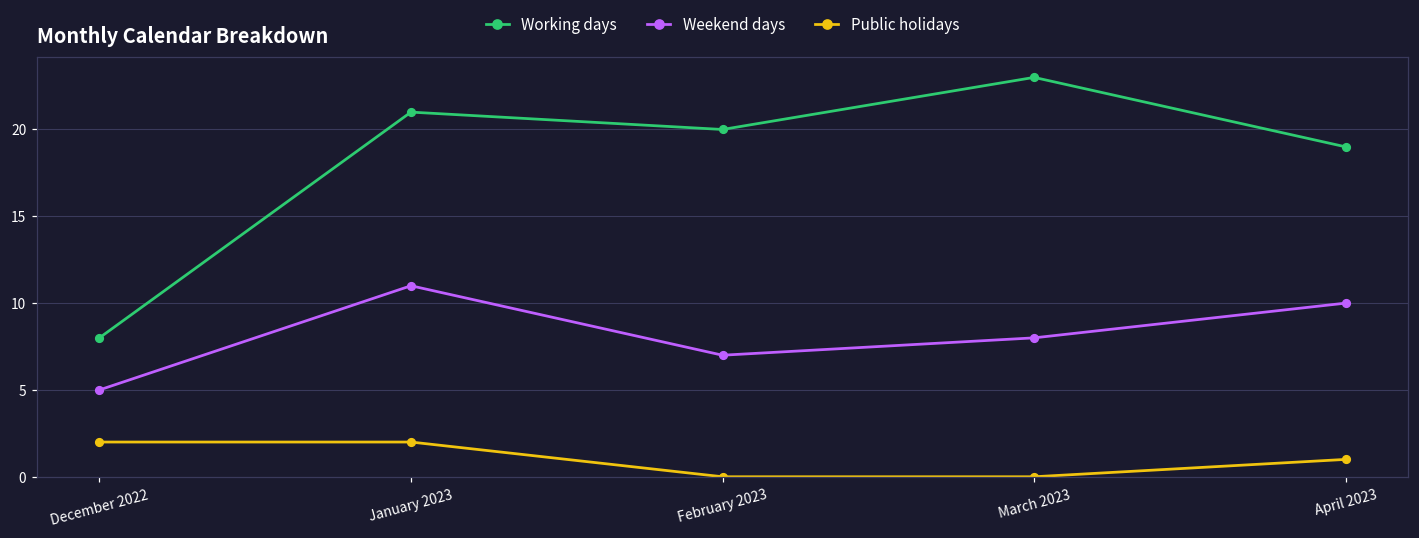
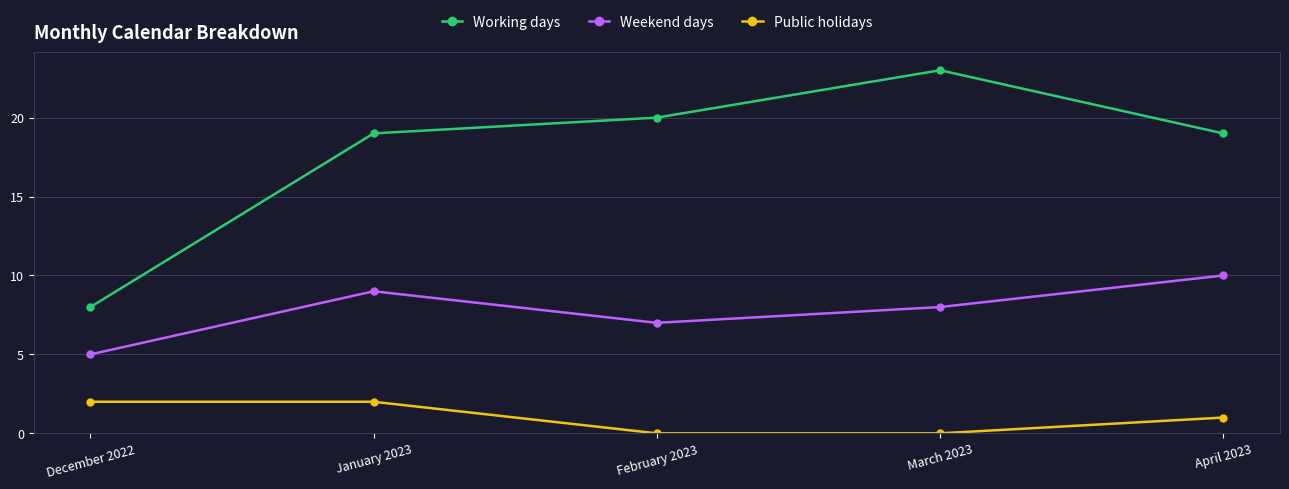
Working days, January 2023: 21 -> 19
Weekend days, January 2023: 11 -> 9
